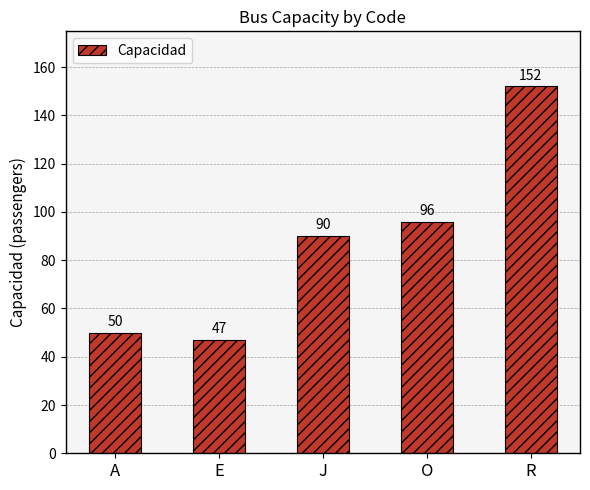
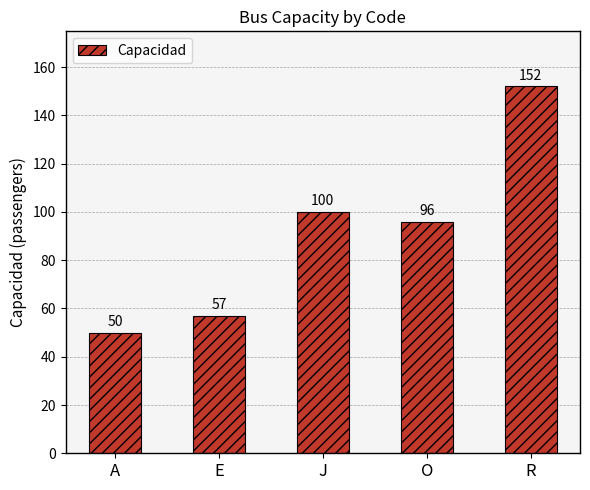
E: 47 -> 57
J: 90 -> 100
